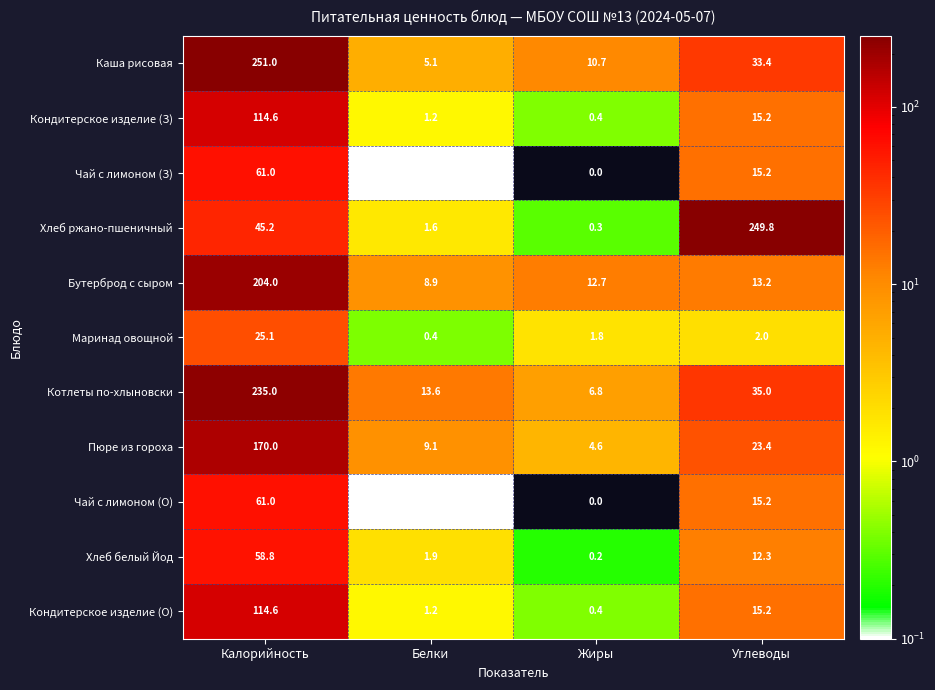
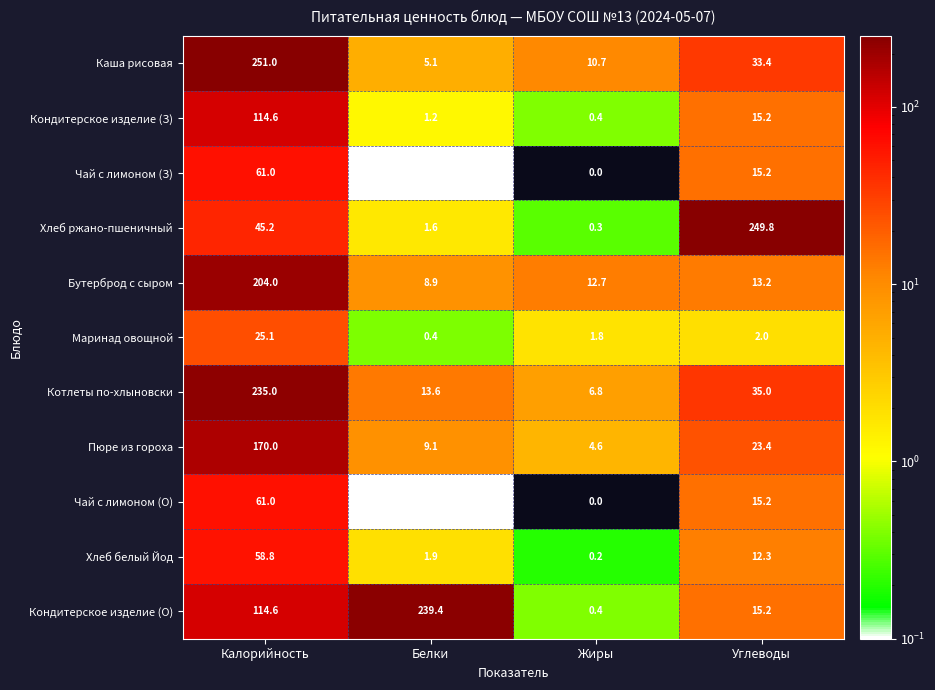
Кондитерское изделие (О), Белки: 1.2 -> 239.4
